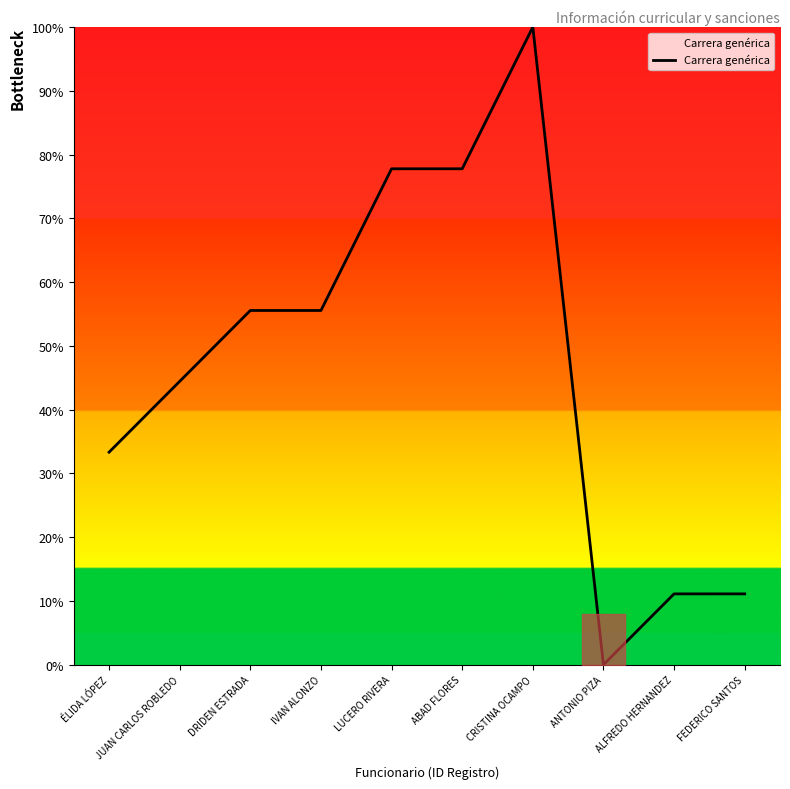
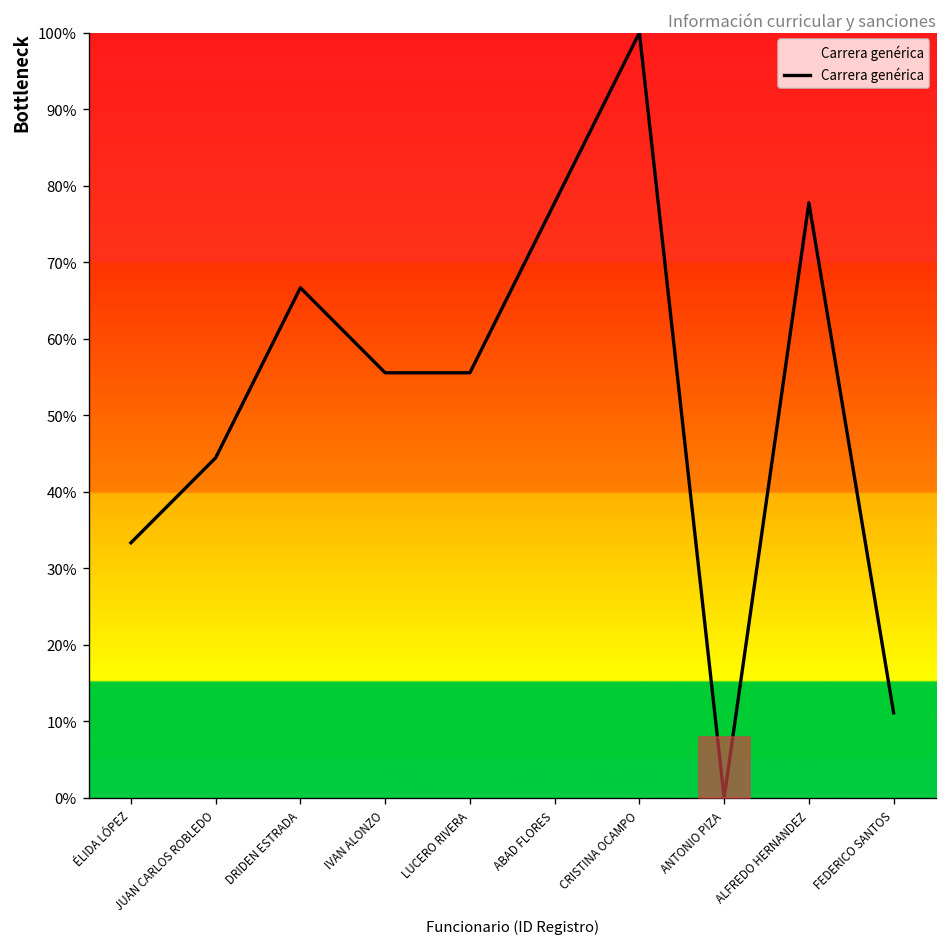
DRIDEN ESTRADA: 56% -> 67%
LUCERO RIVERA: 78% -> 56%
ALFREDO HERNANDEZ: 11% -> 78%
